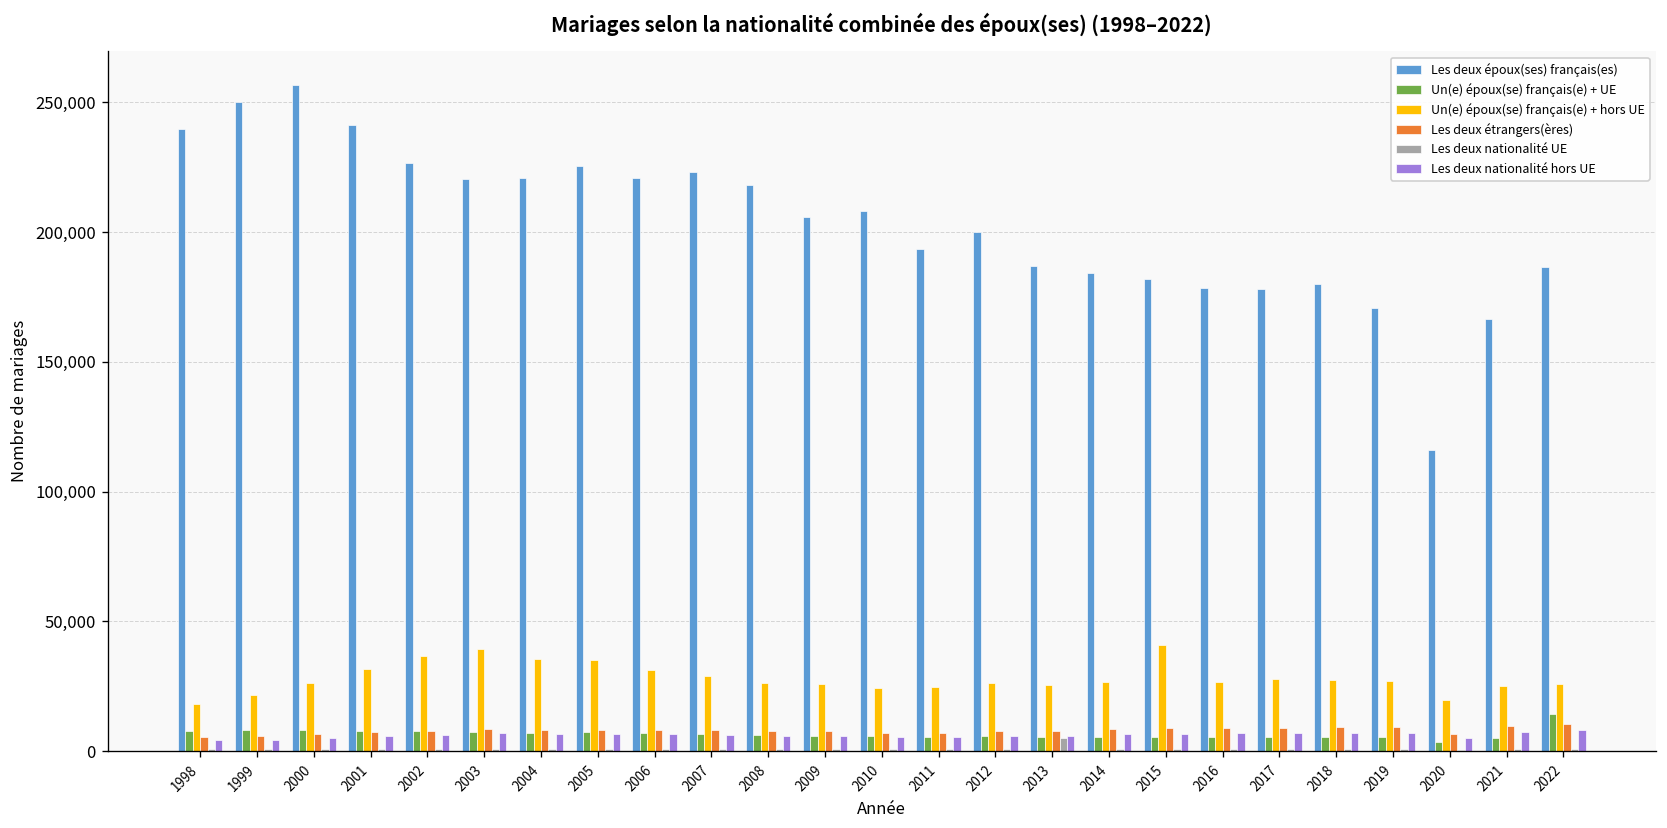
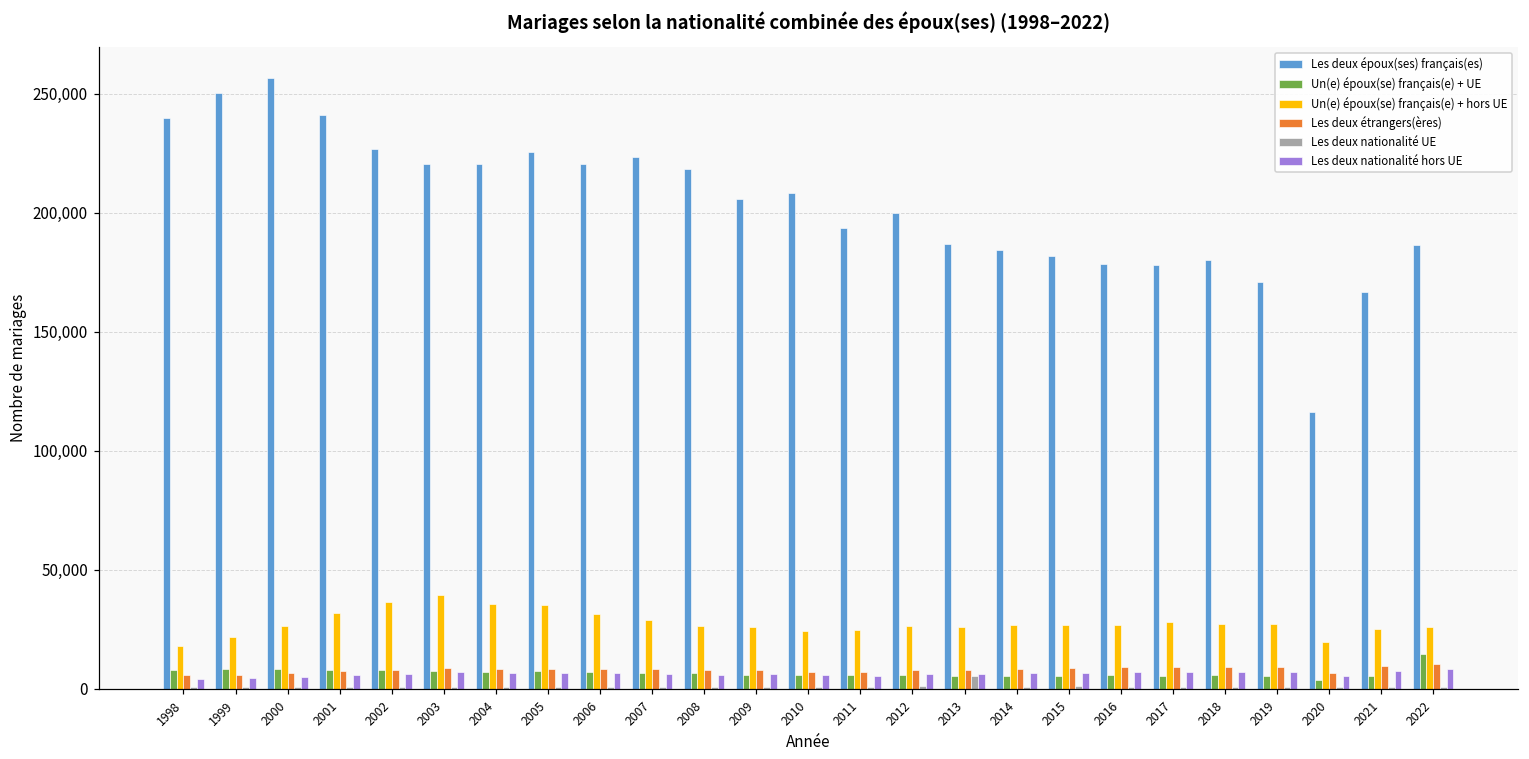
Un(e) époux(se) français(e) + hors UE, 2015: 41,000 -> 27,000
